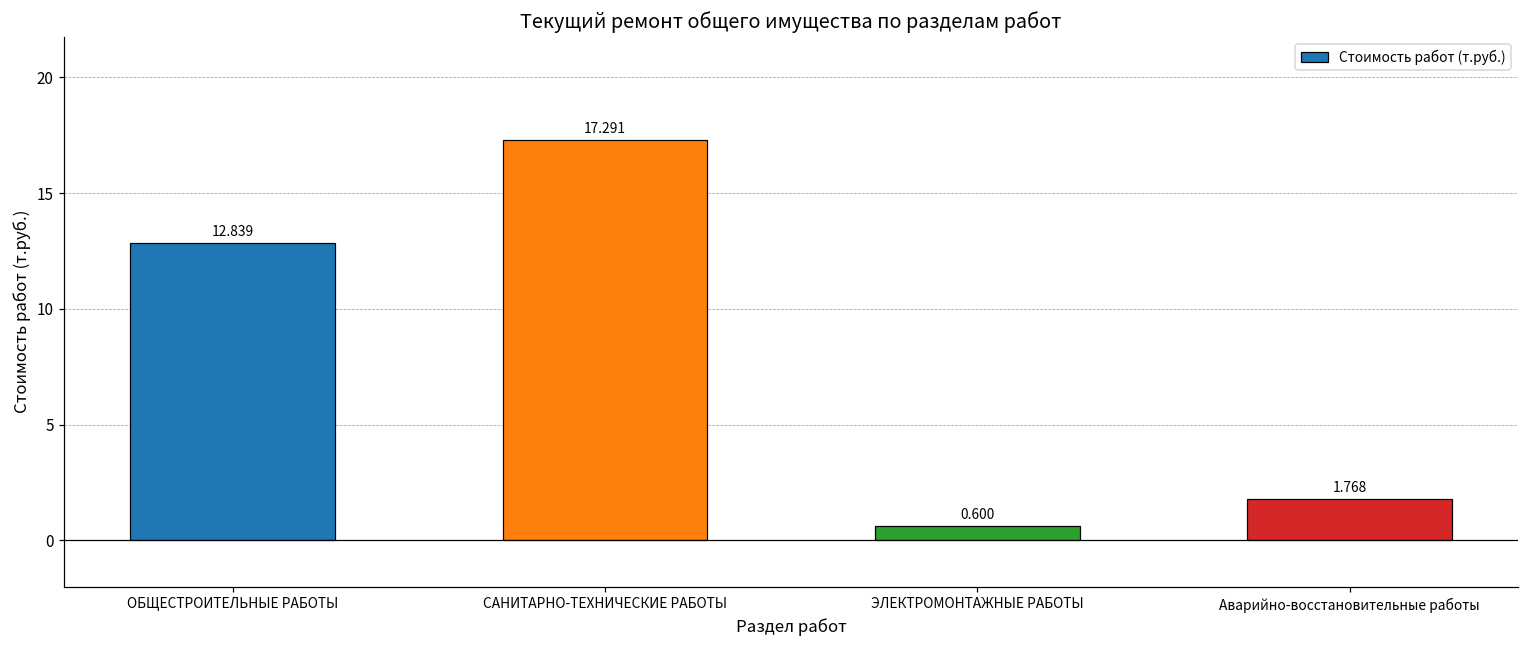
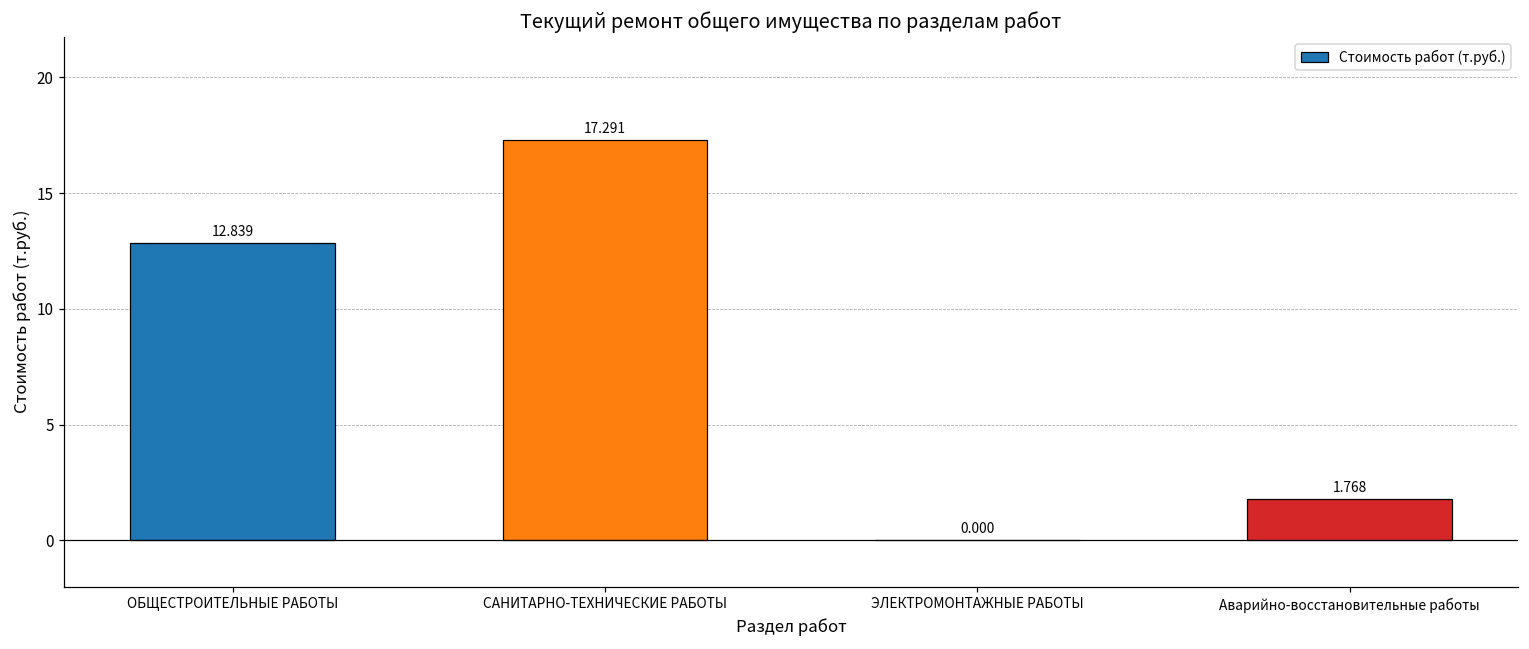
ЭЛЕКТРОМОНТАЖНЫЕ РАБОТЫ: 0.600 -> 0.000
